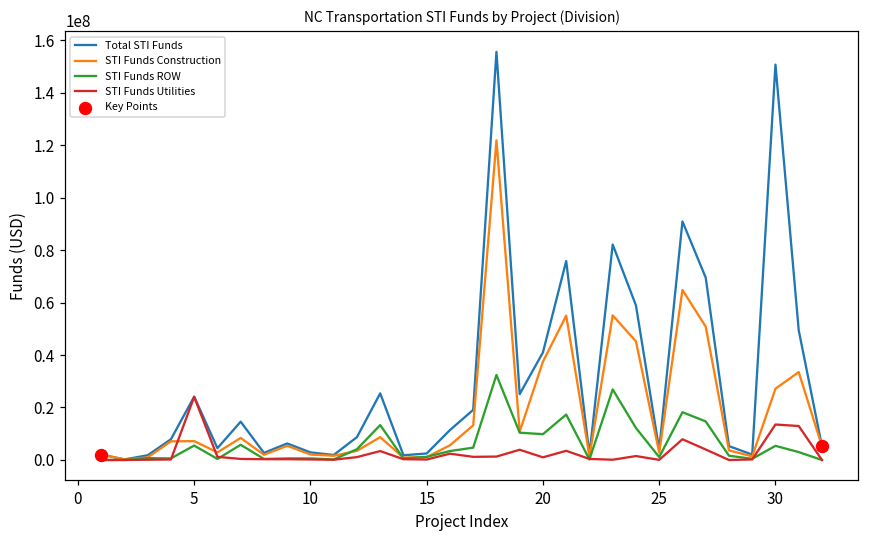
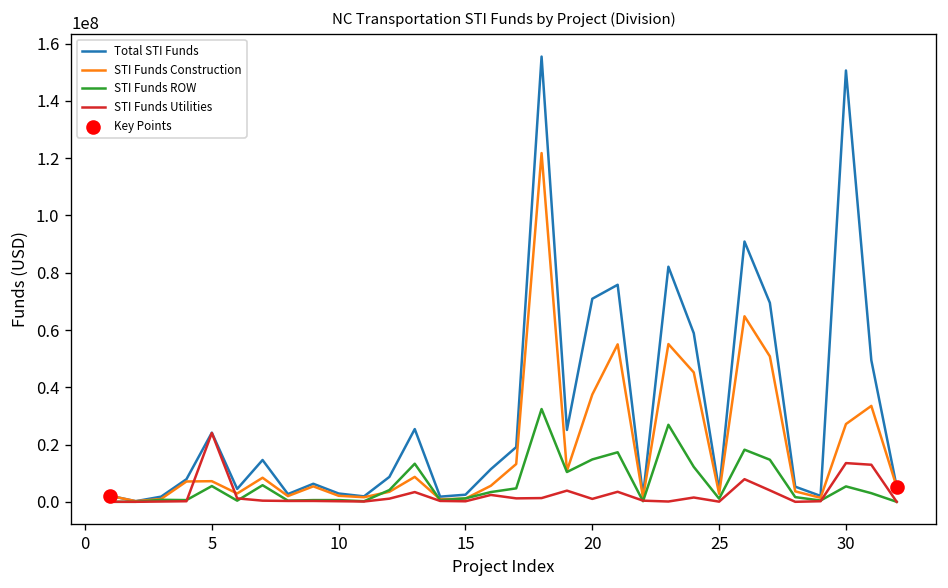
Total STI Funds, 20: 41000000 -> 71000000
STI Funds ROW, 20: 10000000 -> 15000000
